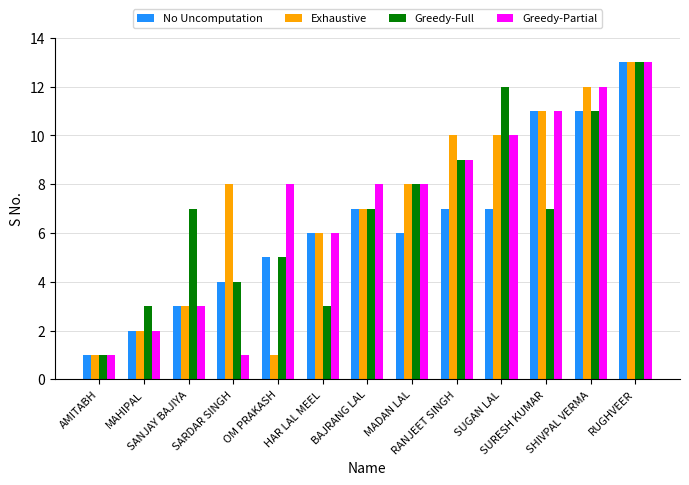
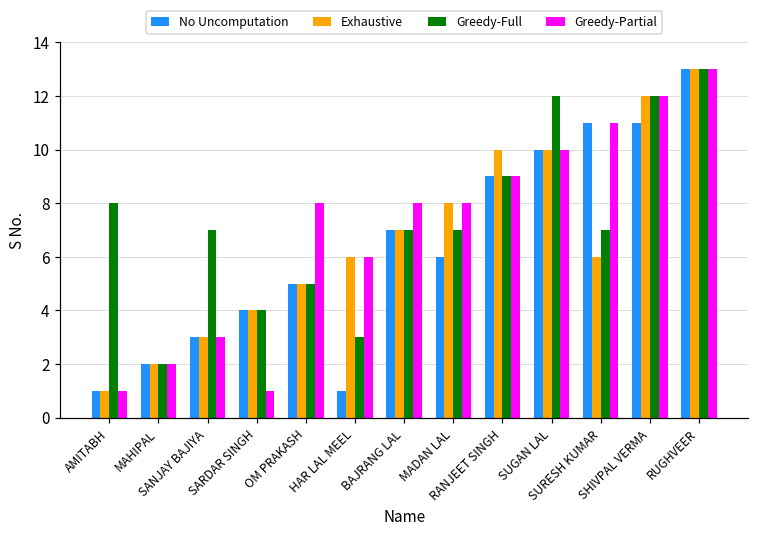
Greedy-Full, AMITABH: 1 -> 8
Greedy-Full, MAHIPAL: 3 -> 2
Exhaustive, SARDAR SINGH: 8 -> 4
Exhaustive, OM PRAKASH: 1 -> 5
No Uncomputation, HAR LAL MEEL: 6 -> 1
Greedy-Full, MADAN LAL: 8 -> 7
No Uncomputation, RANJEET SINGH: 7 -> 9
No Uncomputation, SUGAN LAL: 7 -> 10
Exhaustive, SURESH KUMAR: 11 -> 6
Greedy-Full, SHIVPAL VERMA: 11 -> 12
